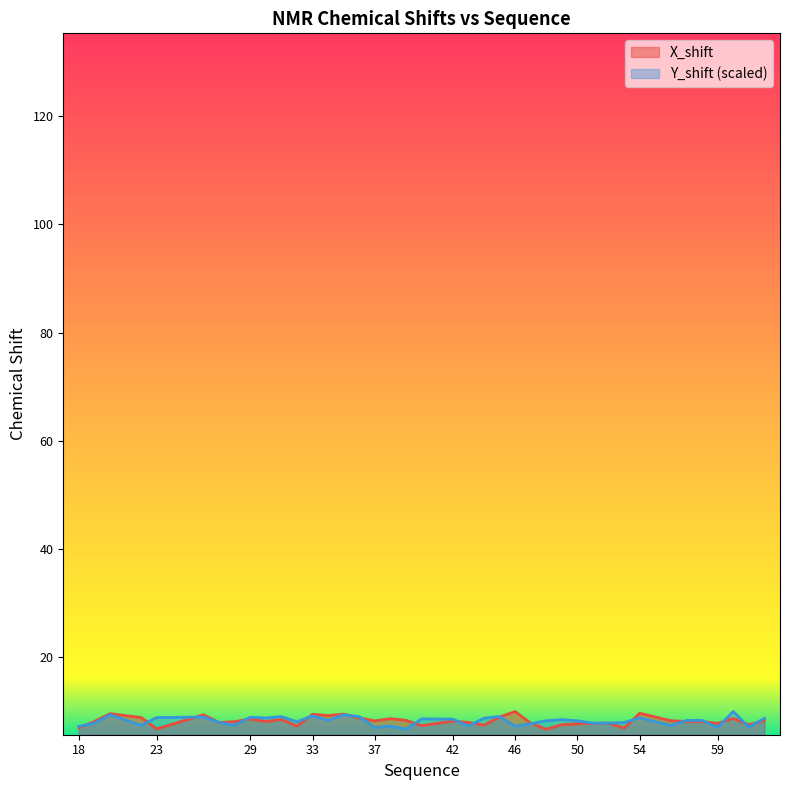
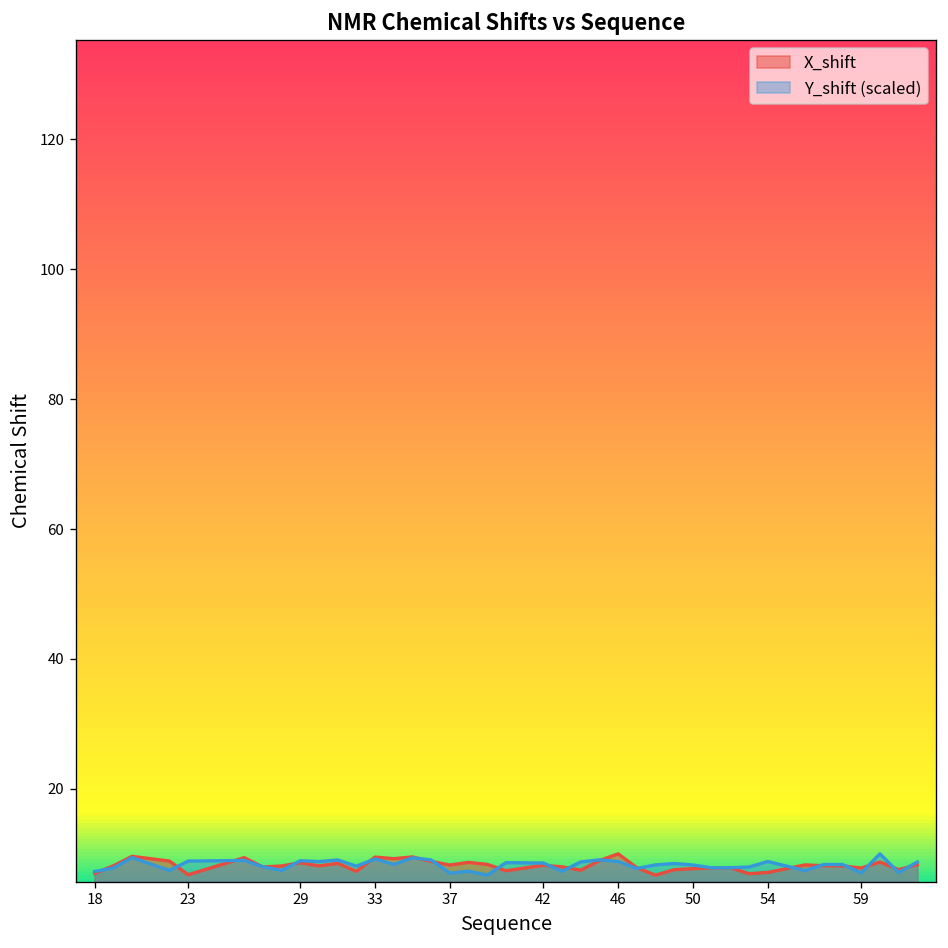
Y_shift (scaled), 46: 7 -> 9
X_shift, 54: 10 -> 7
